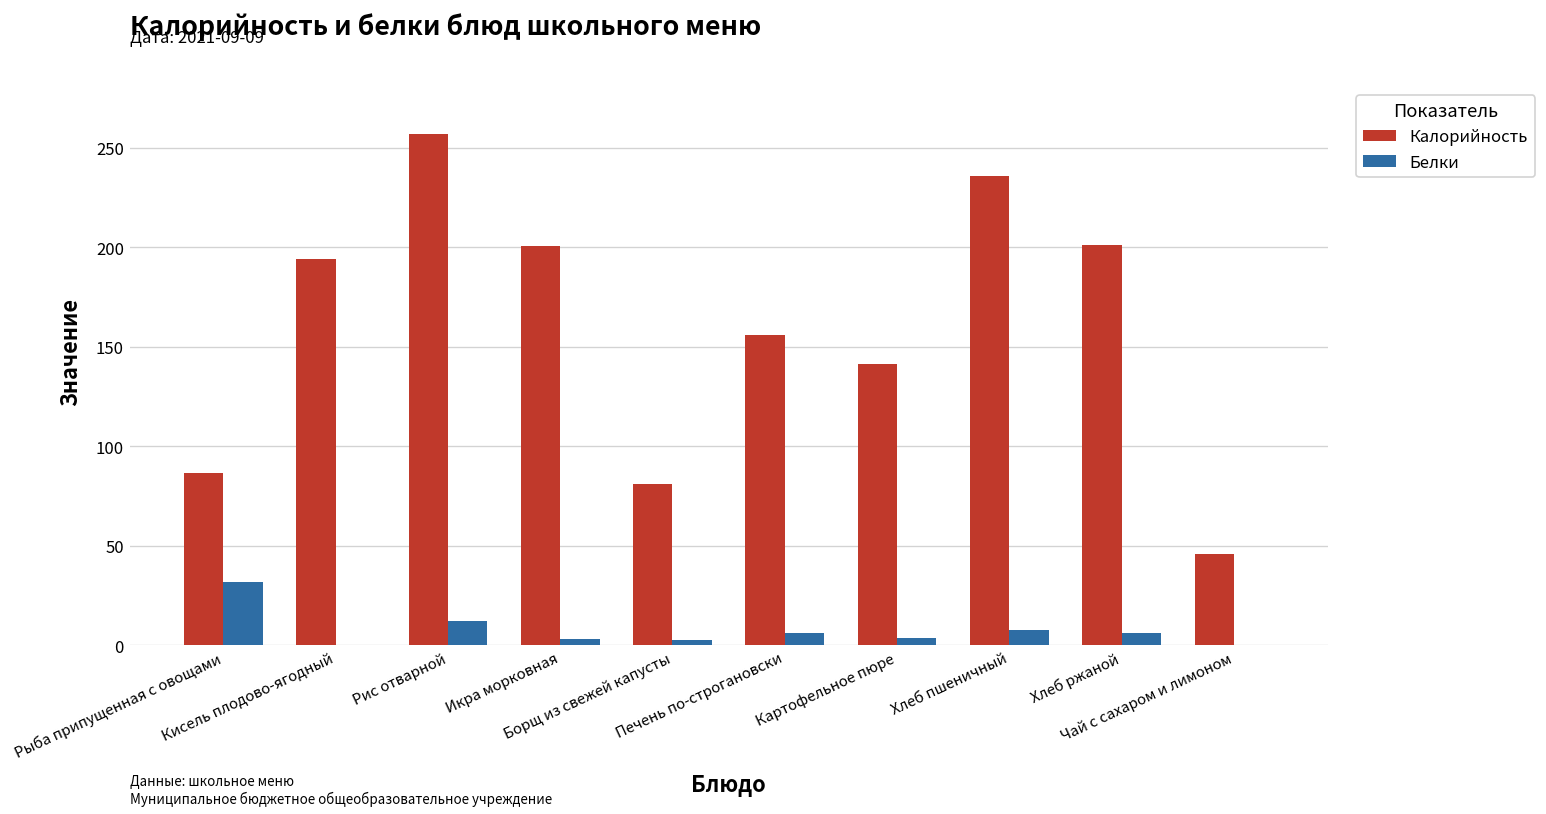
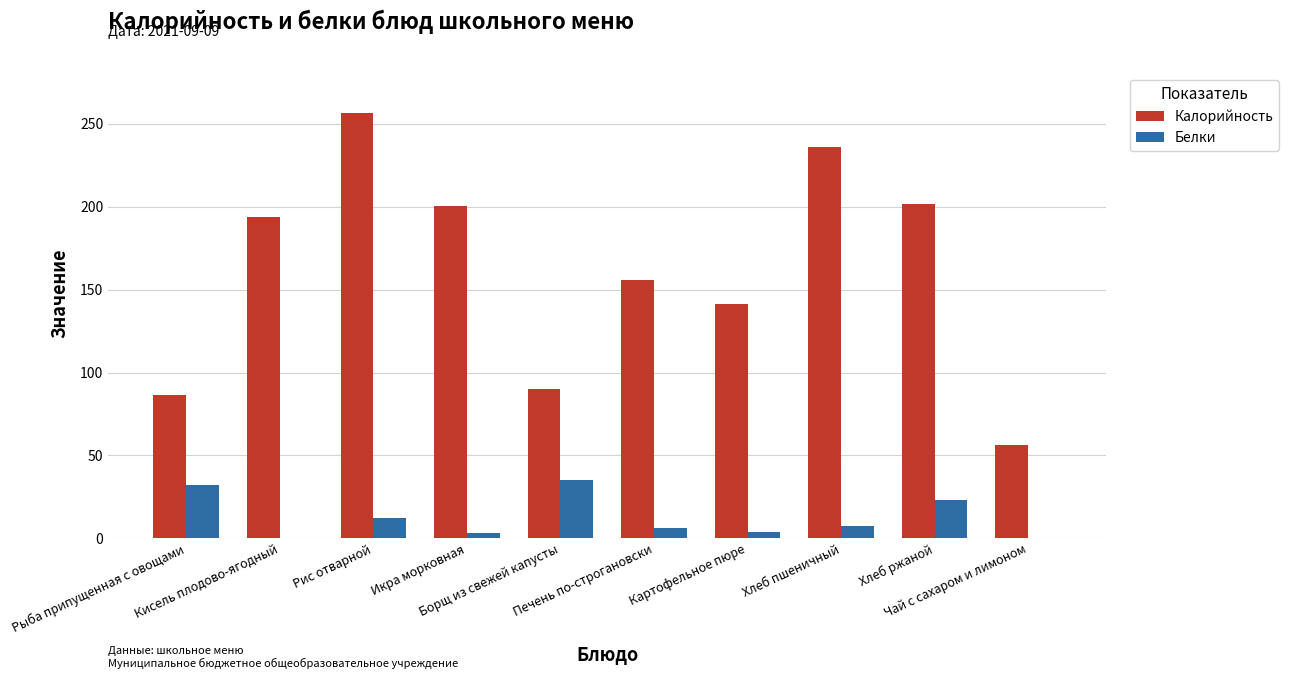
Калорийность, Борщ из свежей капусты: 81 -> 90
Белки, Борщ из свежей капусты: 3 -> 35
Белки, Хлеб ржаной: 6 -> 23
Калорийность, Чай с сахаром и лимоном: 46 -> 56
